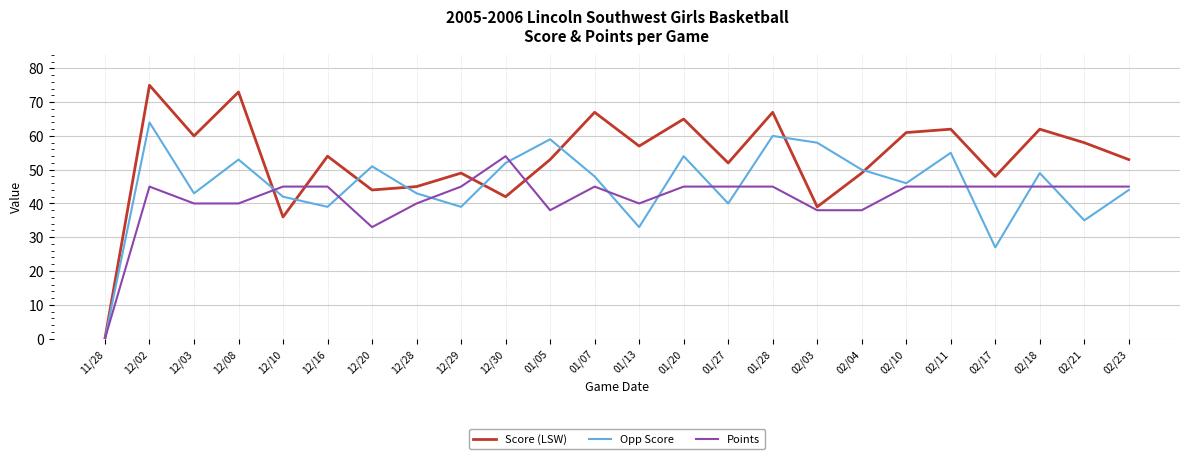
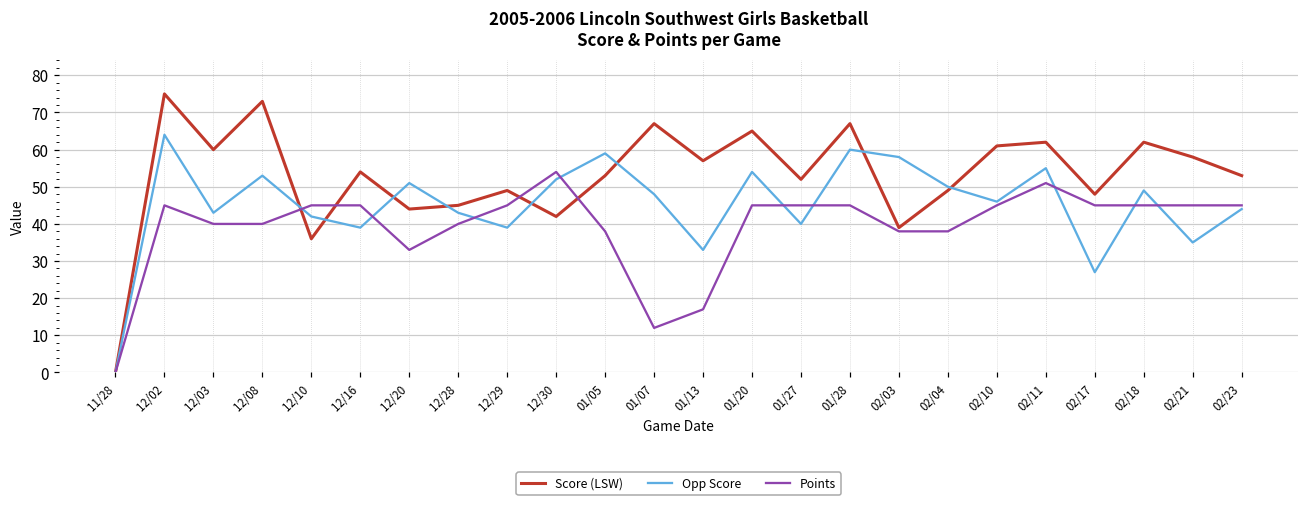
Points, 01/07: 45 -> 12
Points, 01/13: 40 -> 17
Points, 02/11: 45 -> 51
